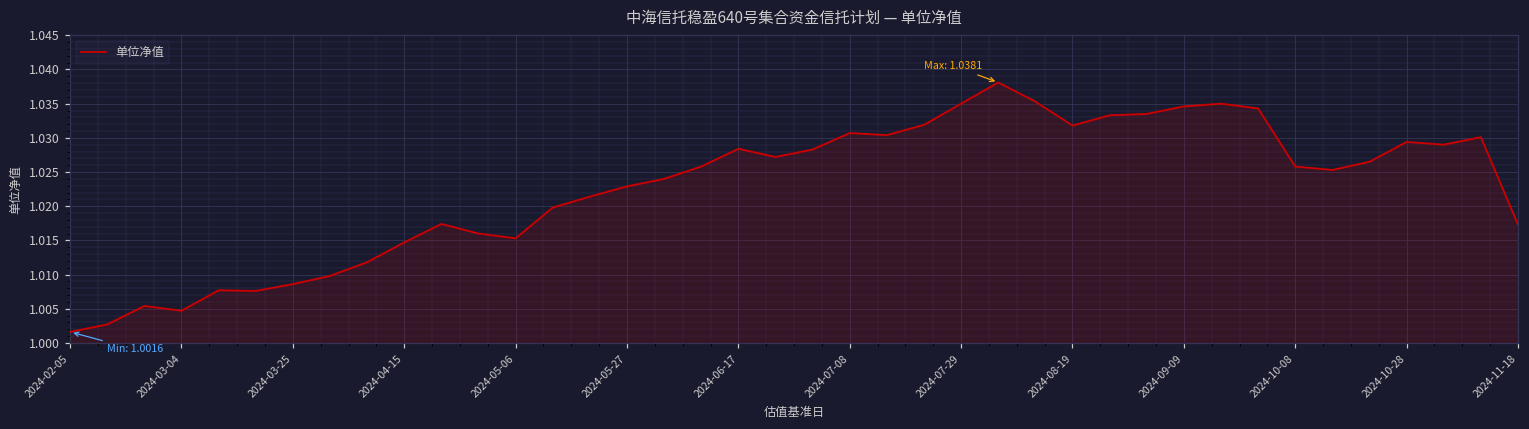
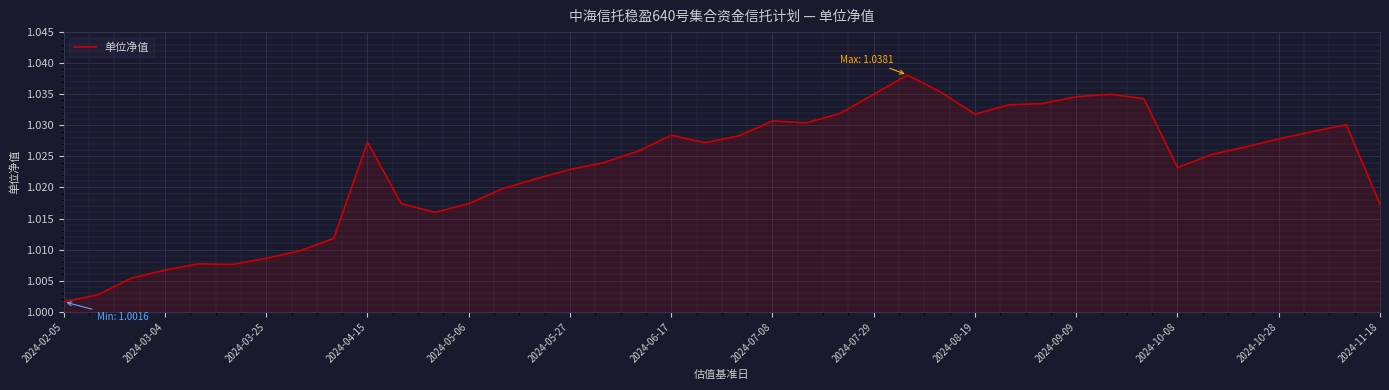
2024-03-04: 1.005 -> 1.007
2024-04-15: 1.015 -> 1.027
2024-05-06: 1.015 -> 1.017
2024-10-08: 1.026 -> 1.023
2024-10-28: 1.029 -> 1.028
